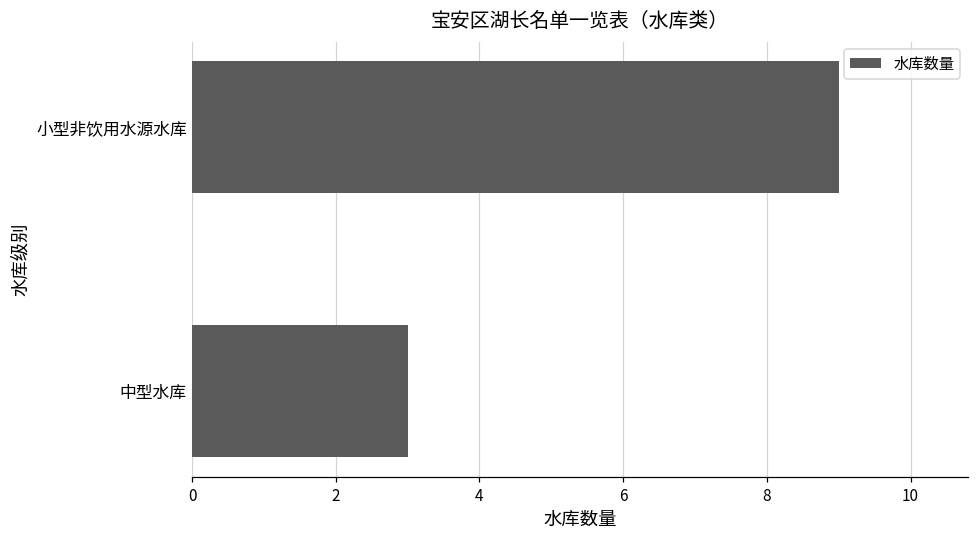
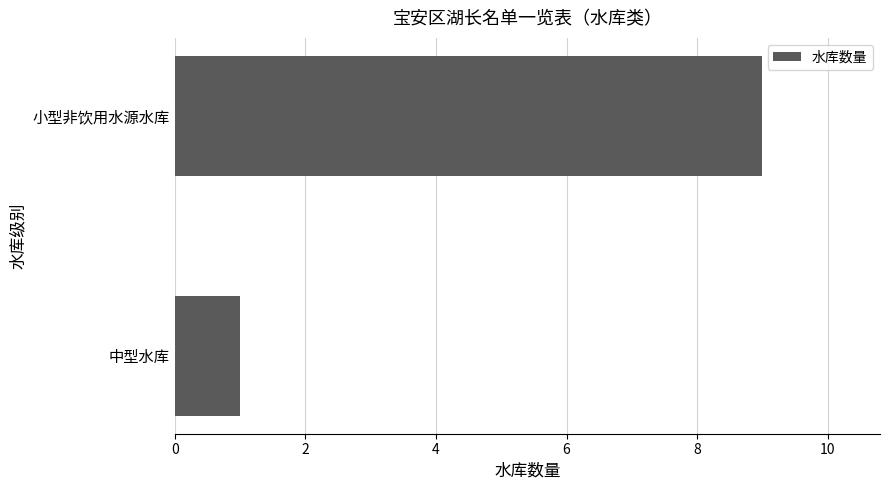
中型水库: 3 -> 1
